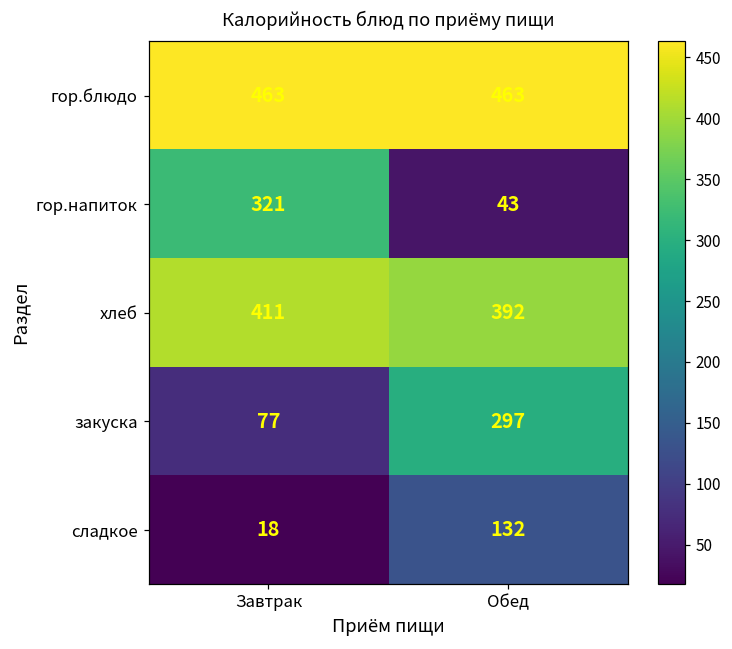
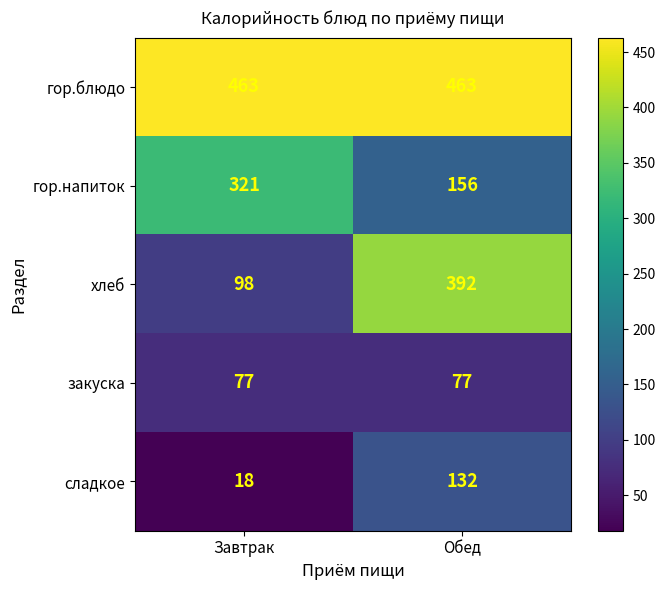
гор.напиток, Обед: 43 -> 156
хлеб, Завтрак: 411 -> 98
закуска, Обед: 297 -> 77
